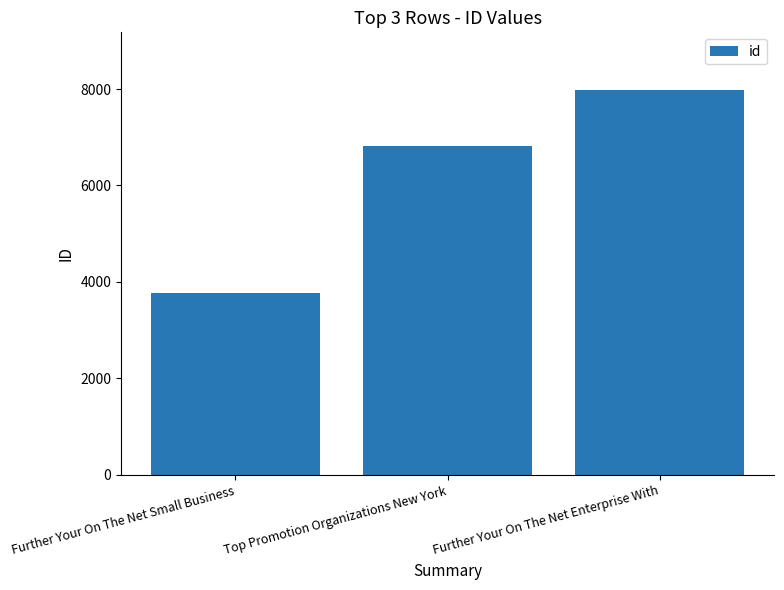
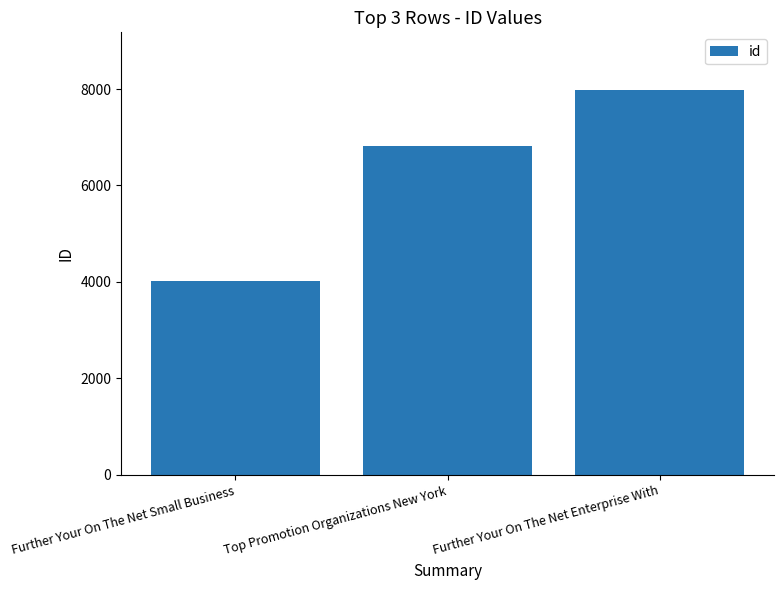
Further Your On The Net Small Business: 3800 -> 4000
